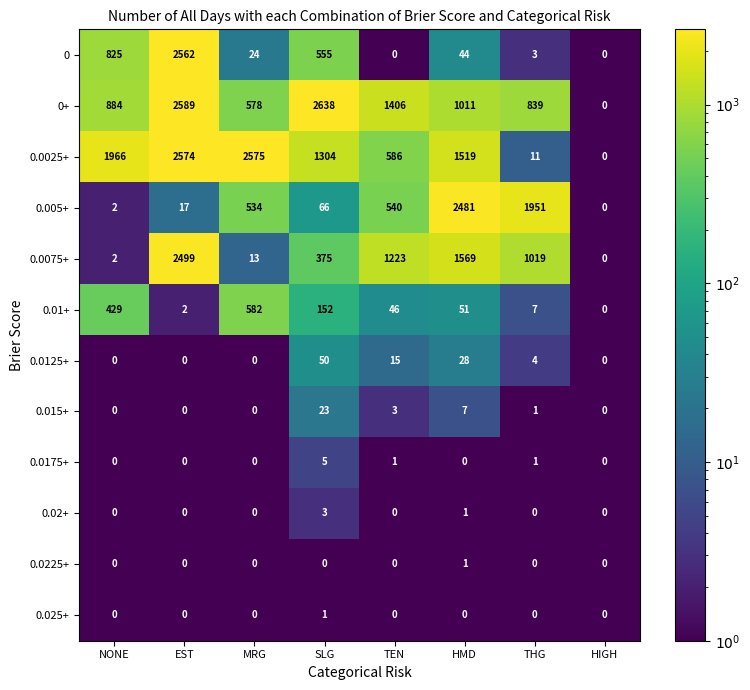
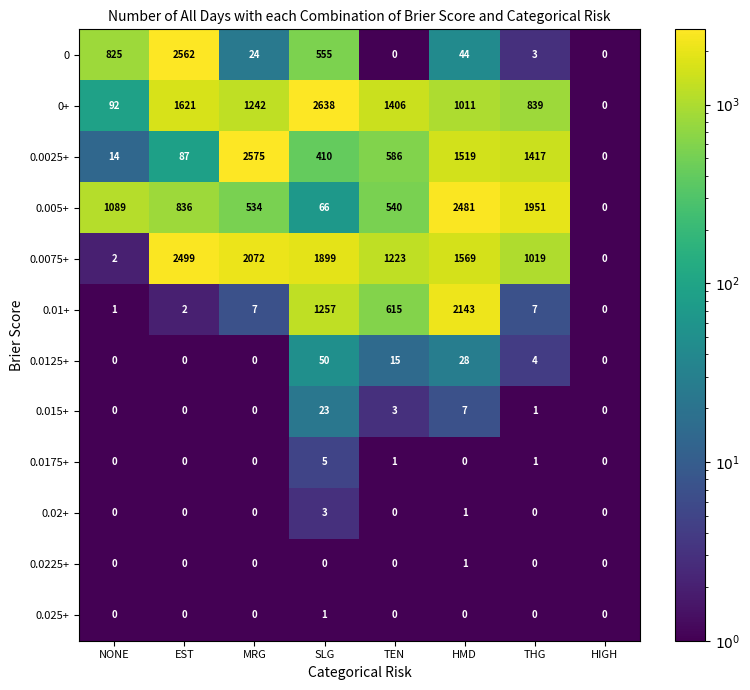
0+, NONE: 884 -> 92
0+, EST: 2589 -> 1621
0+, MRG: 578 -> 1242
0.0025+, NONE: 1966 -> 14
0.0025+, EST: 2574 -> 87
0.0025+, SLG: 1304 -> 410
0.0025+, THG: 11 -> 1417
0.005+, NONE: 2 -> 1089
0.005+, EST: 17 -> 836
0.0075+, MRG: 13 -> 2072
0.0075+, SLG: 375 -> 1899
0.01+, NONE: 429 -> 1
0.01+, MRG: 582 -> 7
0.01+, SLG: 152 -> 1257
0.01+, TEN: 46 -> 615
0.01+, HMD: 51 -> 2143
